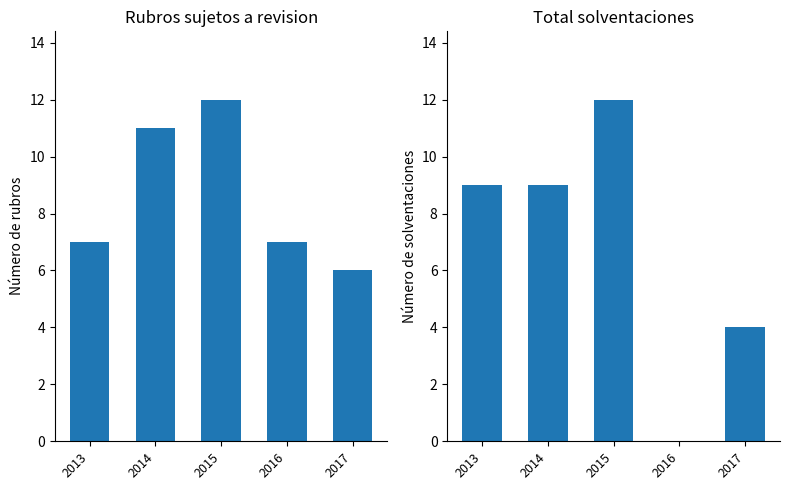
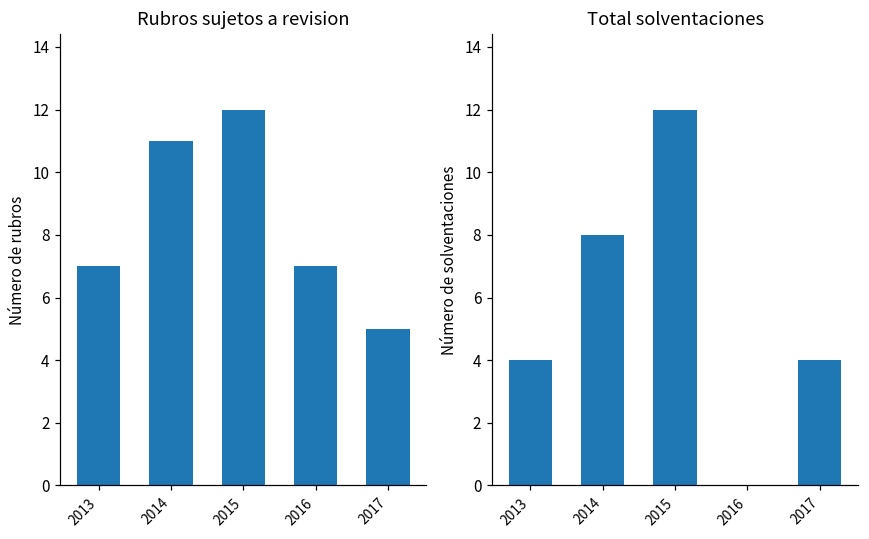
Rubros sujetos a revision, 2017: 6 -> 5
Total solventaciones, 2013: 9 -> 4
Total solventaciones, 2014: 9 -> 8
